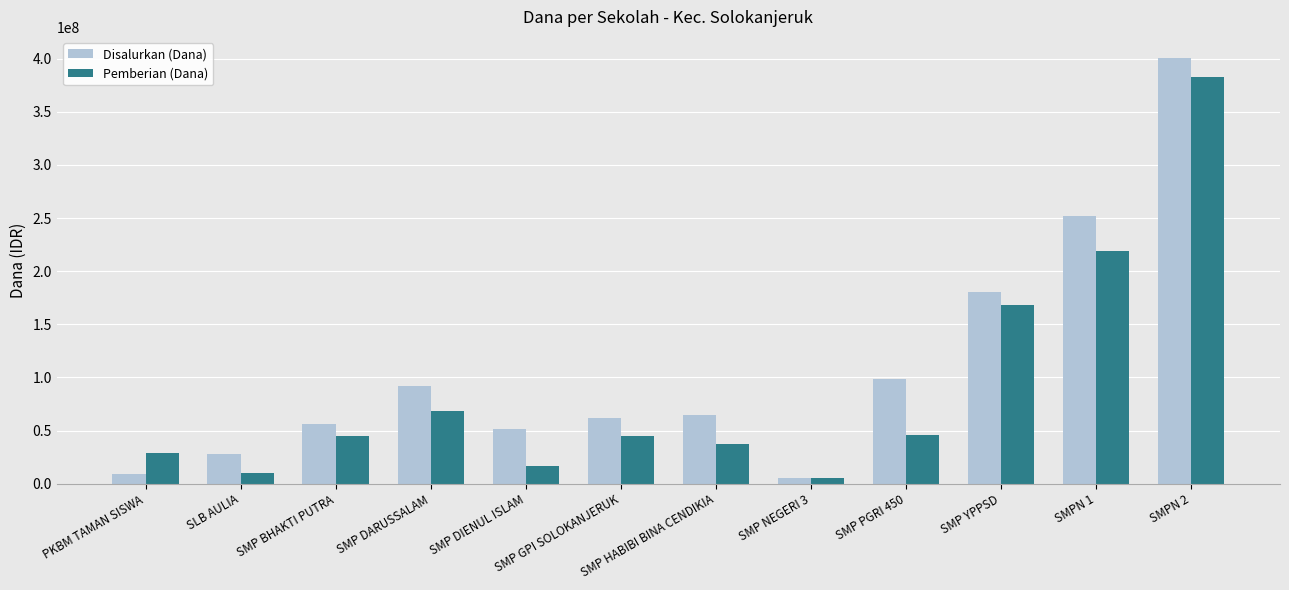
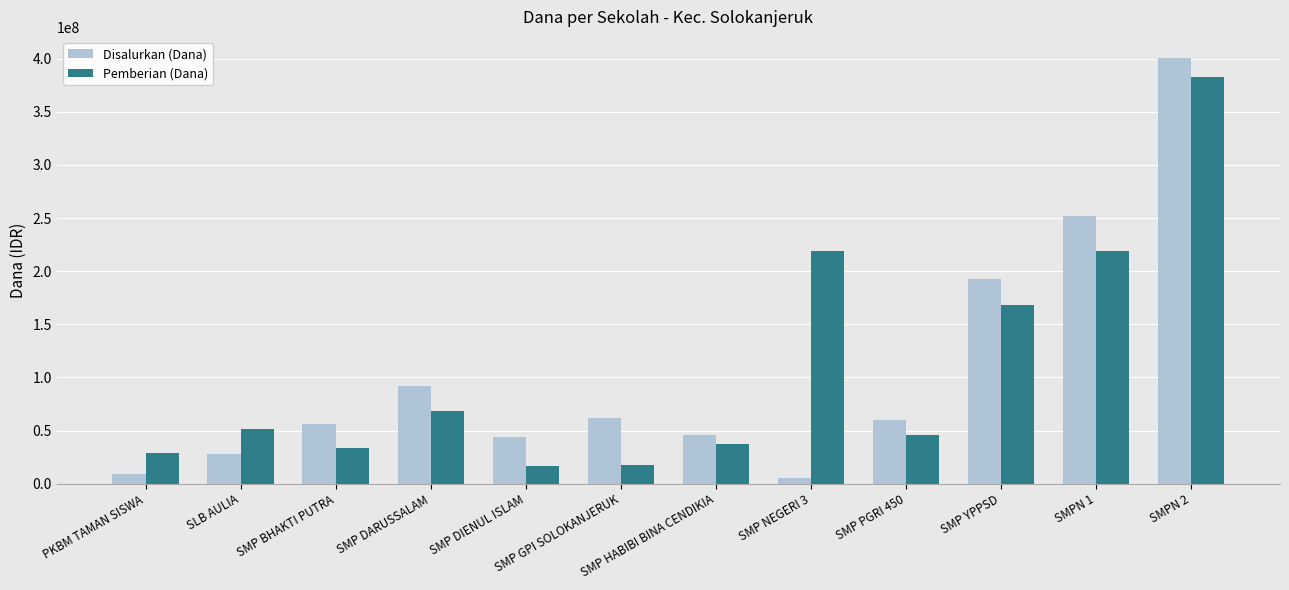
Pemberian (Dana), SLB AULIA: 10000000 -> 52000000
Pemberian (Dana), SMP BHAKTI PUTRA: 45000000 -> 34000000
Disalurkan (Dana), SMP DIENUL ISLAM: 52000000 -> 44000000
Pemberian (Dana), SMP GPI SOLOKANJERUK: 45000000 -> 18000000
Disalurkan (Dana), SMP HABIBI BINA CENDIKIA: 65000000 -> 46000000
Pemberian (Dana), SMP NEGERI 3: 6000000 -> 219000000
Disalurkan (Dana), SMP PGRI 450: 99000000 -> 60000000
Disalurkan (Dana), SMP YPPSD: 180000000 -> 193000000
